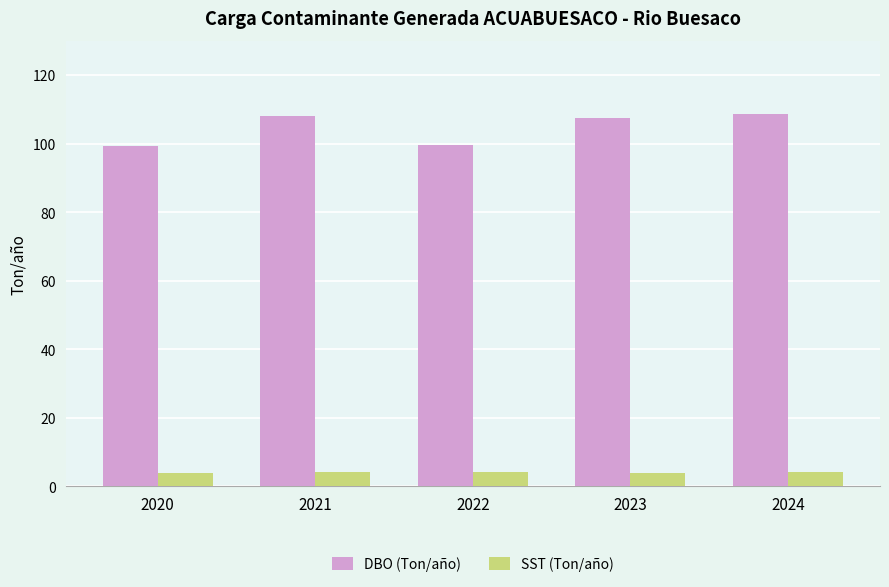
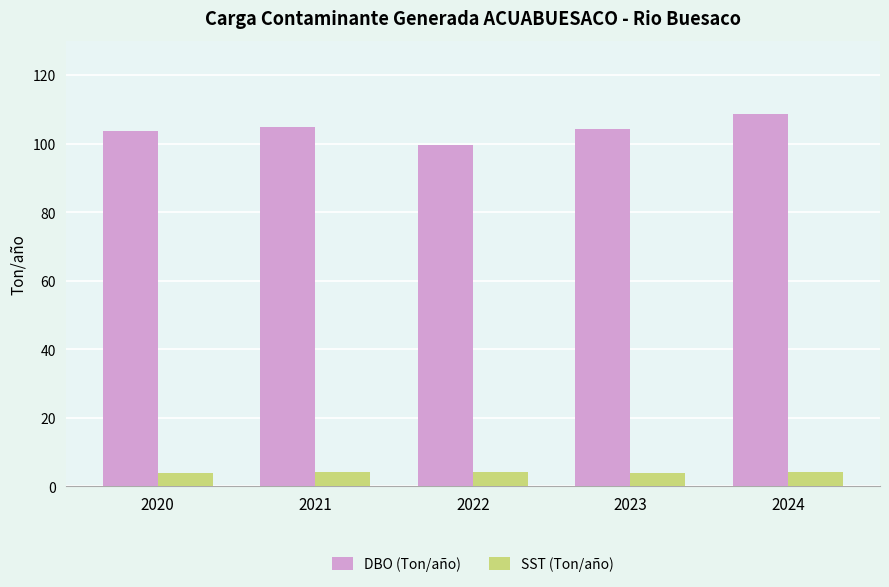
DBO (Ton/año), 2020: 99 -> 104
DBO (Ton/año), 2021: 108 -> 105
DBO (Ton/año), 2023: 107 -> 104
